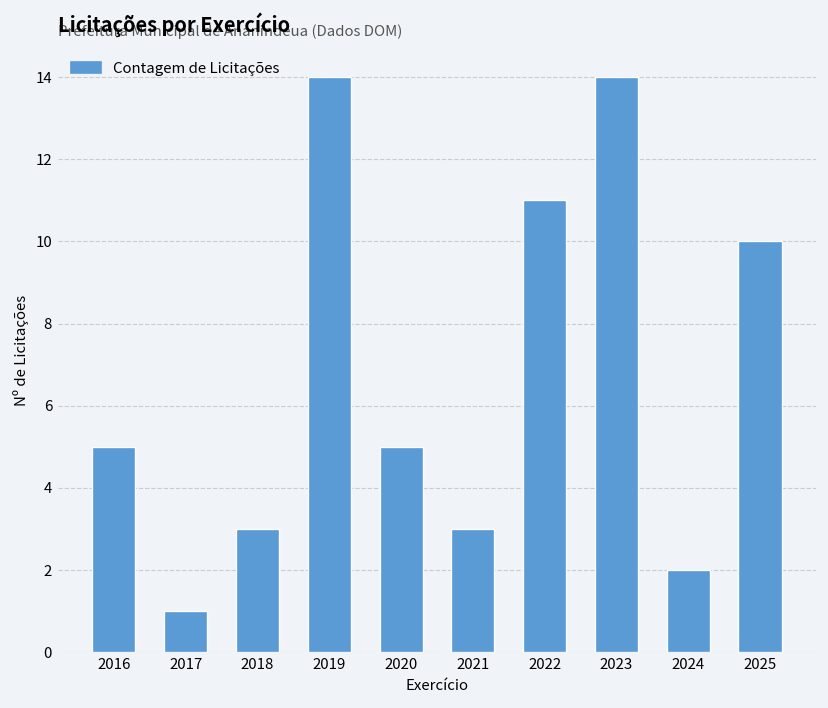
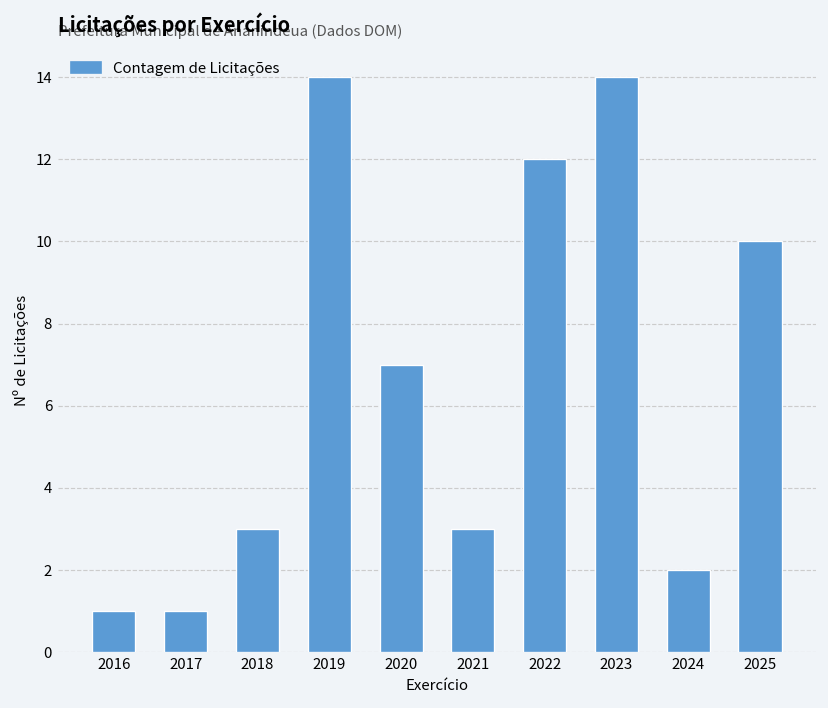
2016: 5 -> 1
2020: 5 -> 7
2022: 11 -> 12
